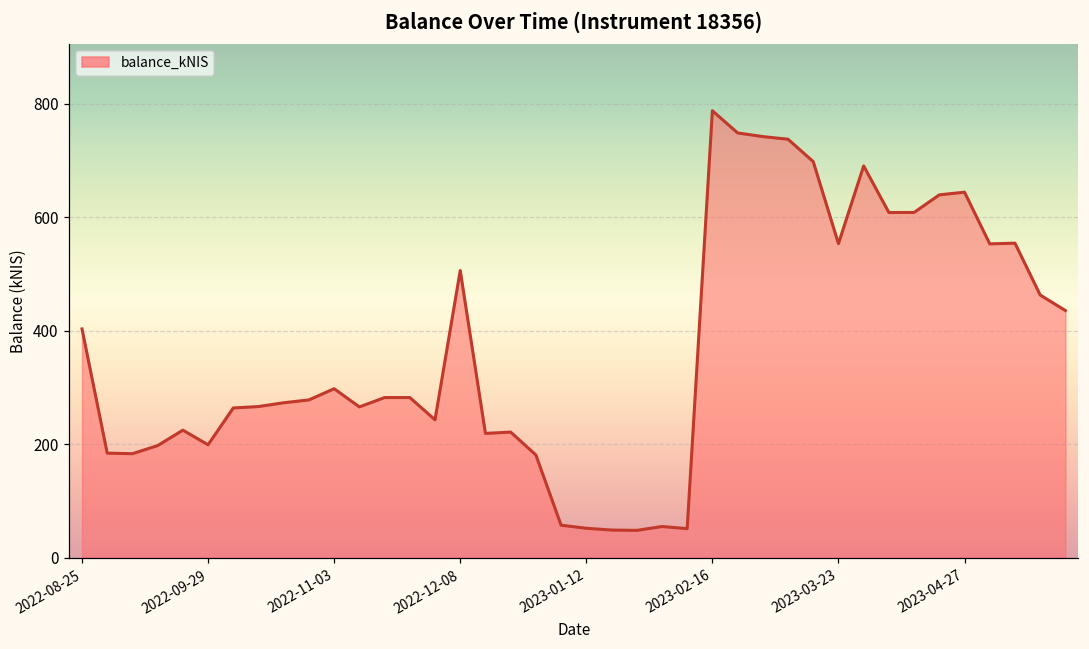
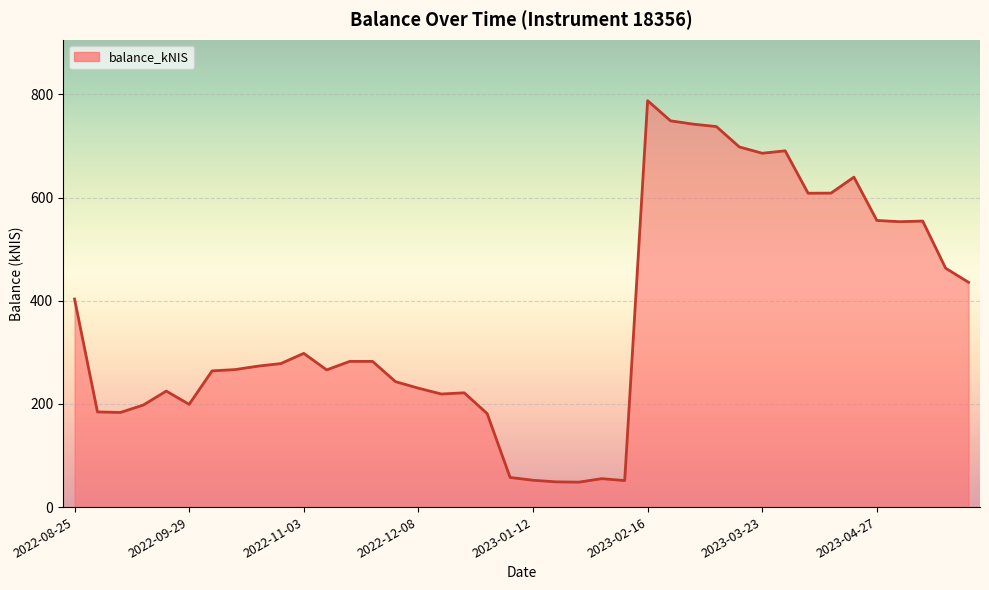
2022-12-08: 510 -> 230
2023-03-23: 550 -> 690
2023-04-27: 640 -> 560
